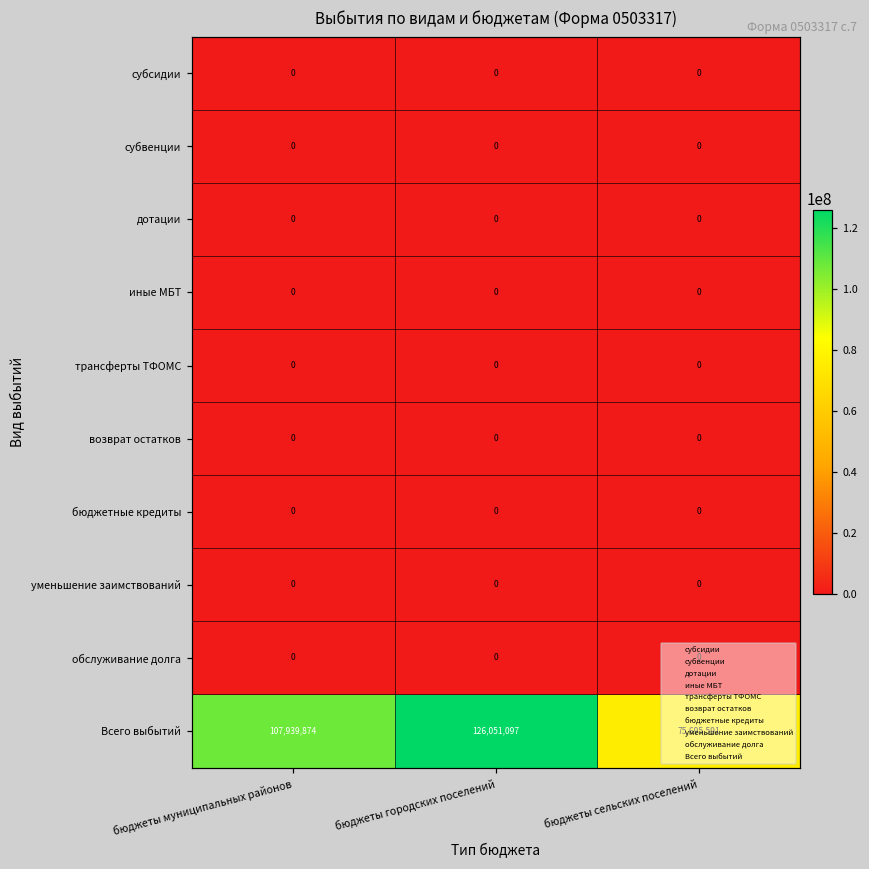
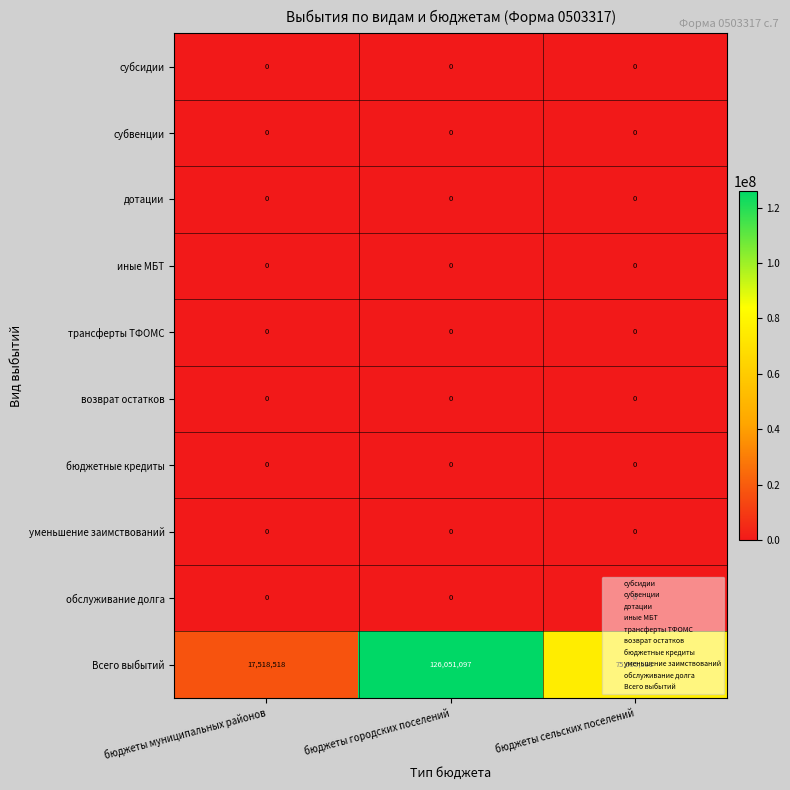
Всего выбытий, бюджеты муниципальных районов: 107,939,874 -> 17,518,518
